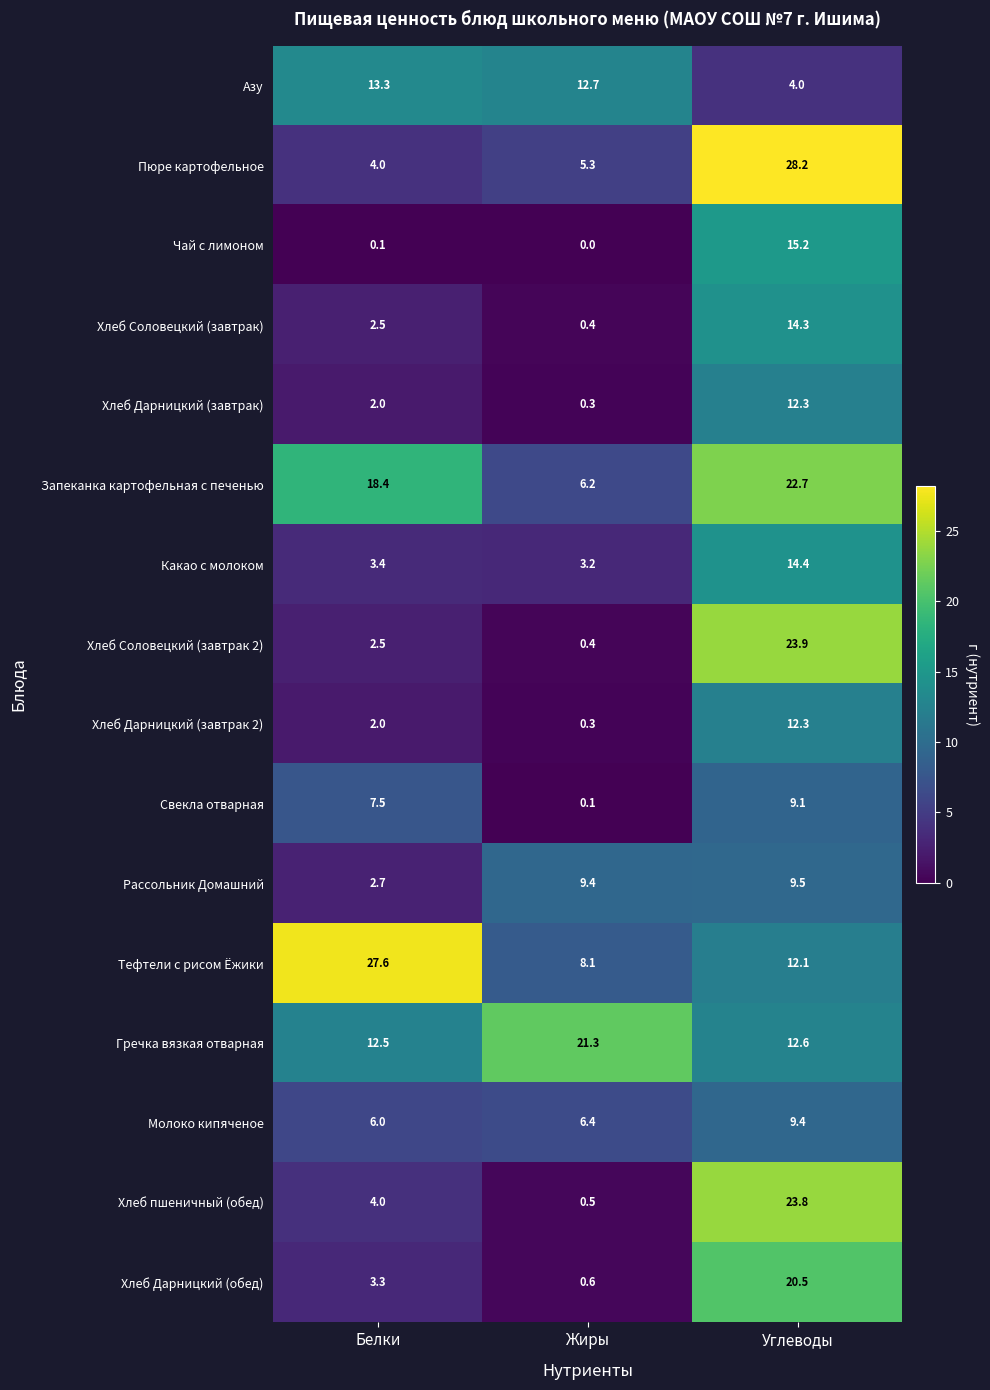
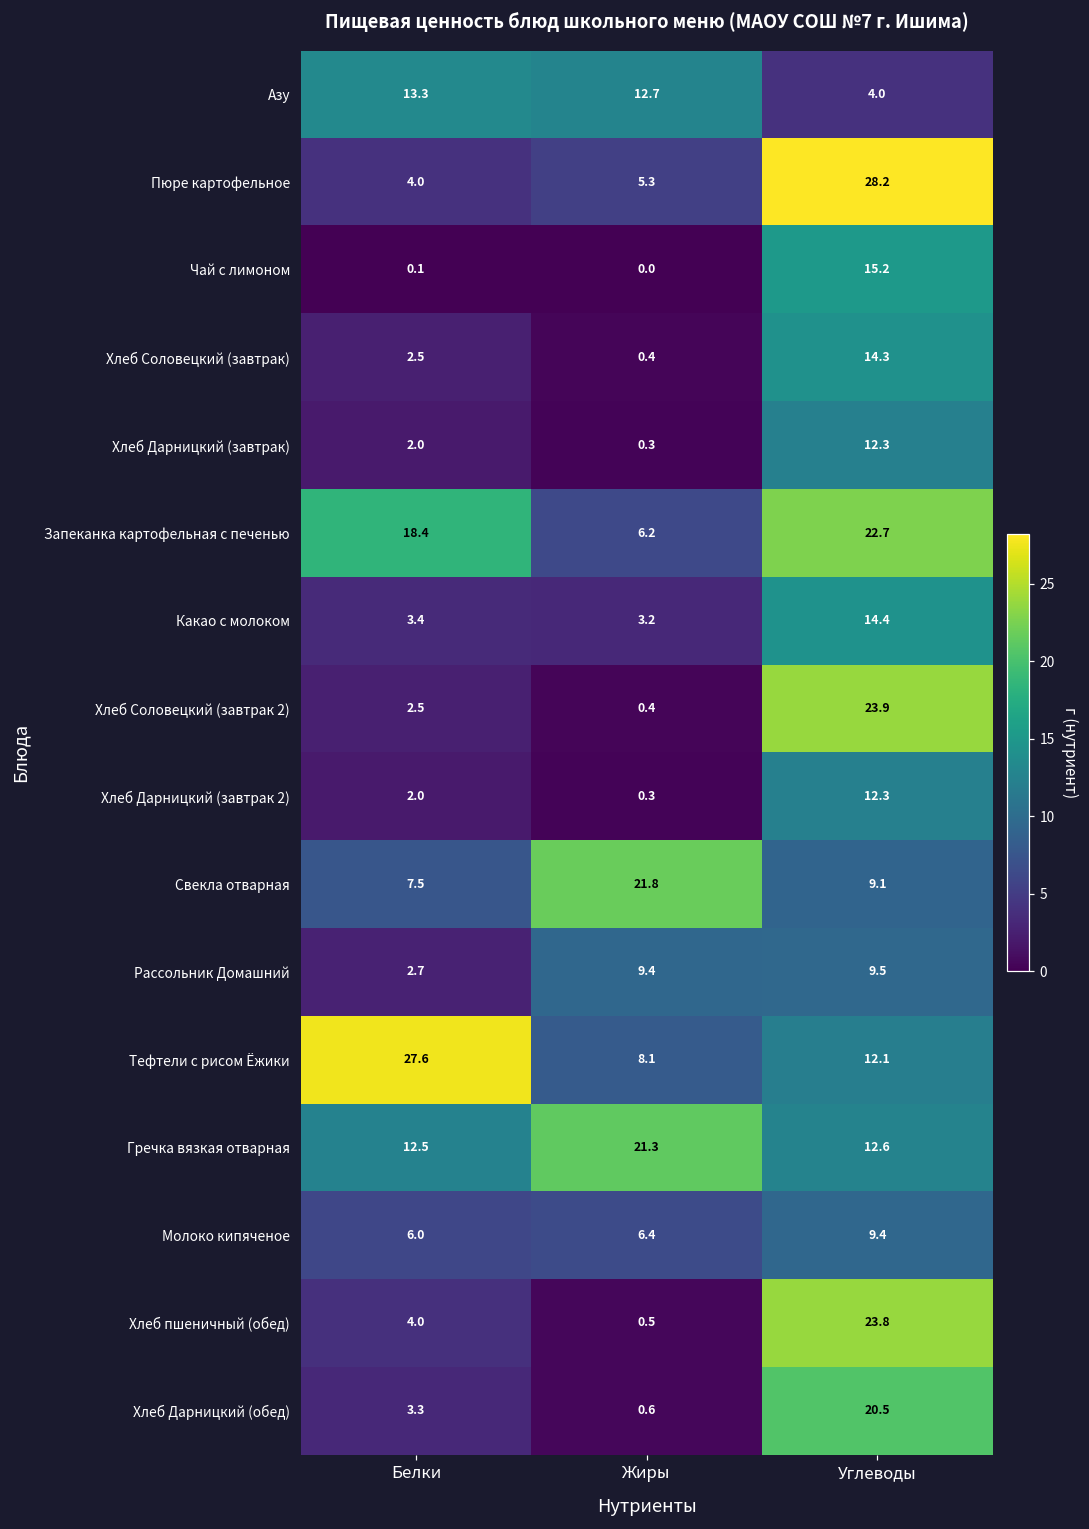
Свекла отварная, Жиры: 0.1 -> 21.8
